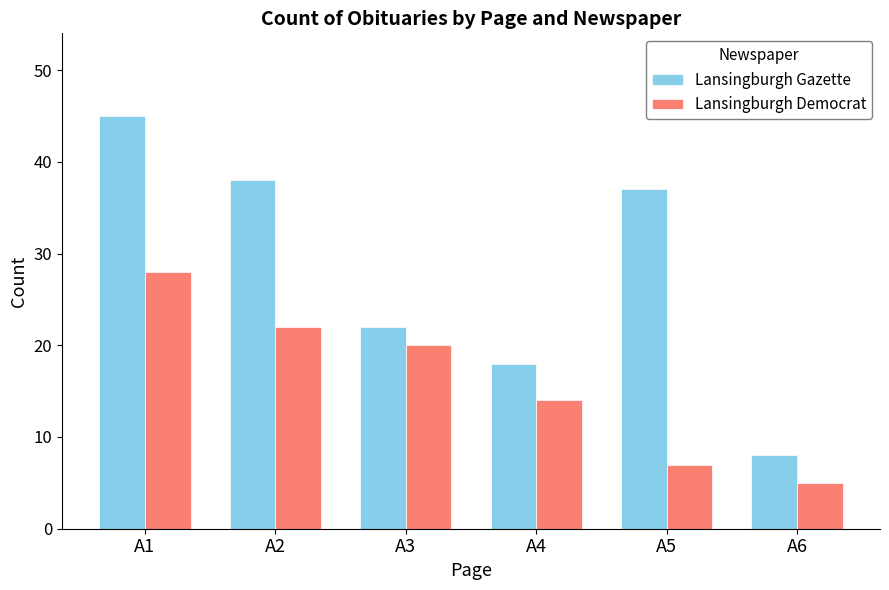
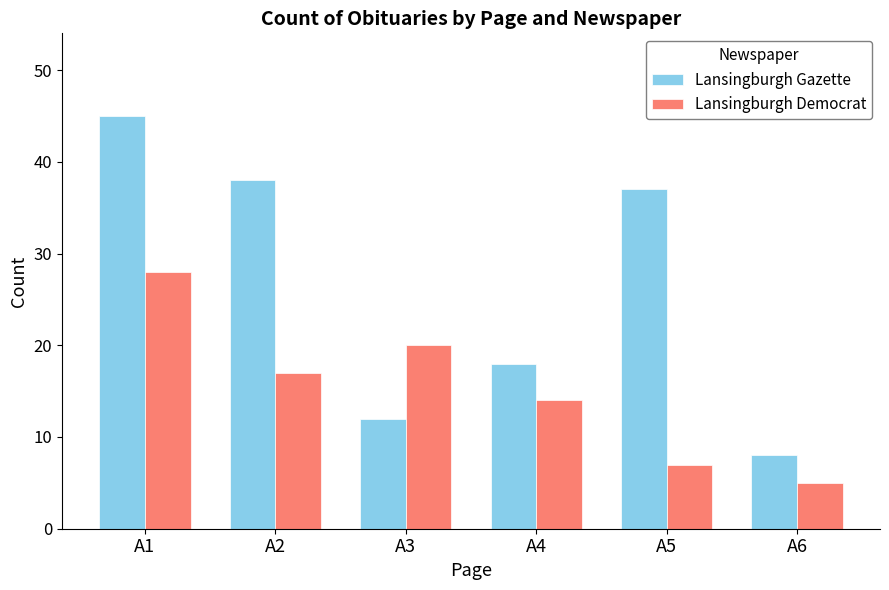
Lansingburgh Democrat, A2: 22 -> 17
Lansingburgh Gazette, A3: 22 -> 12
